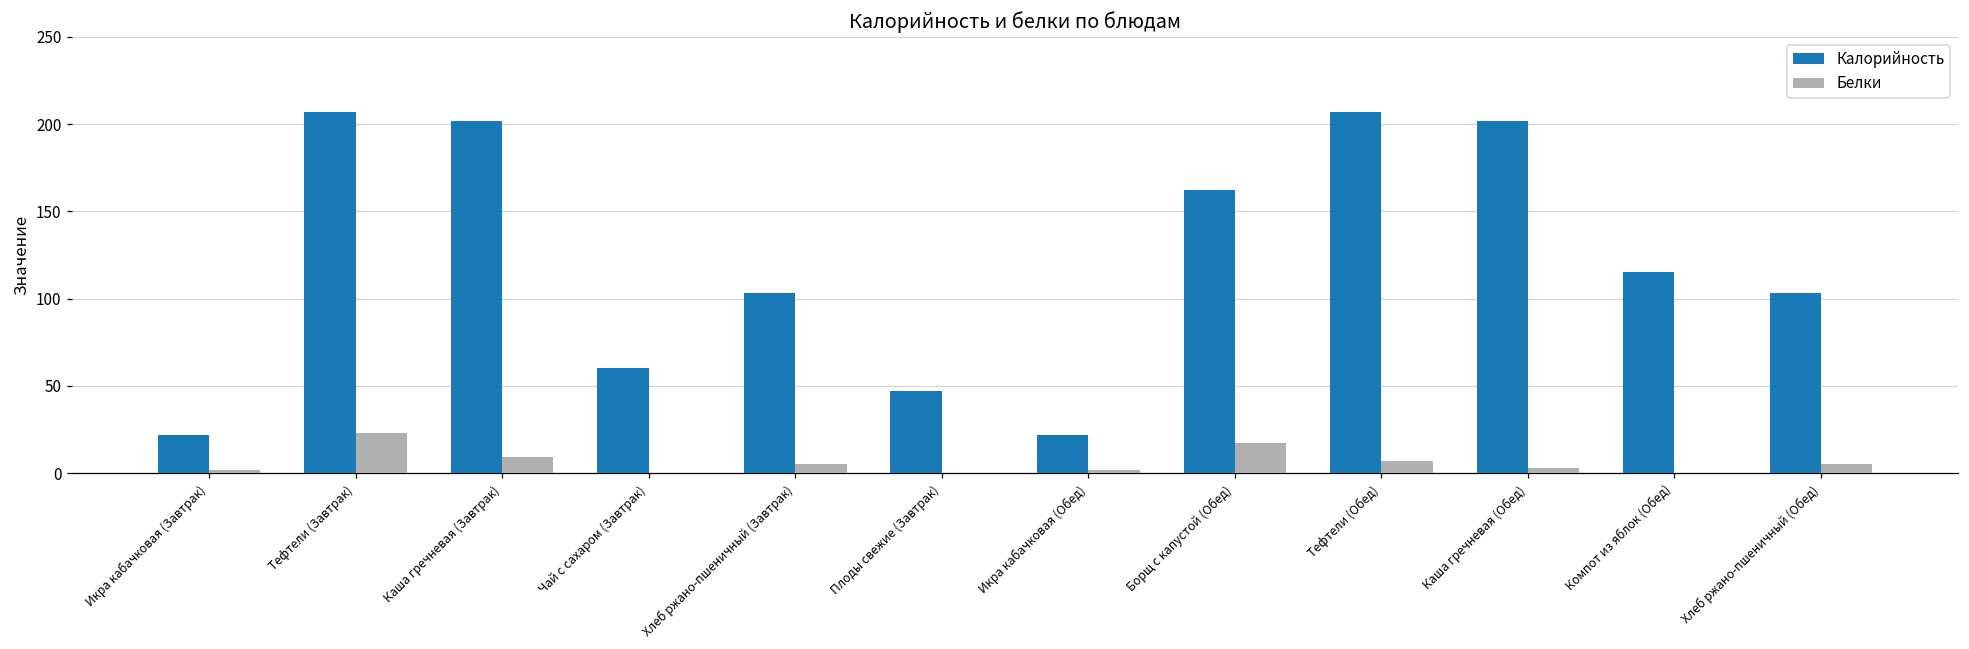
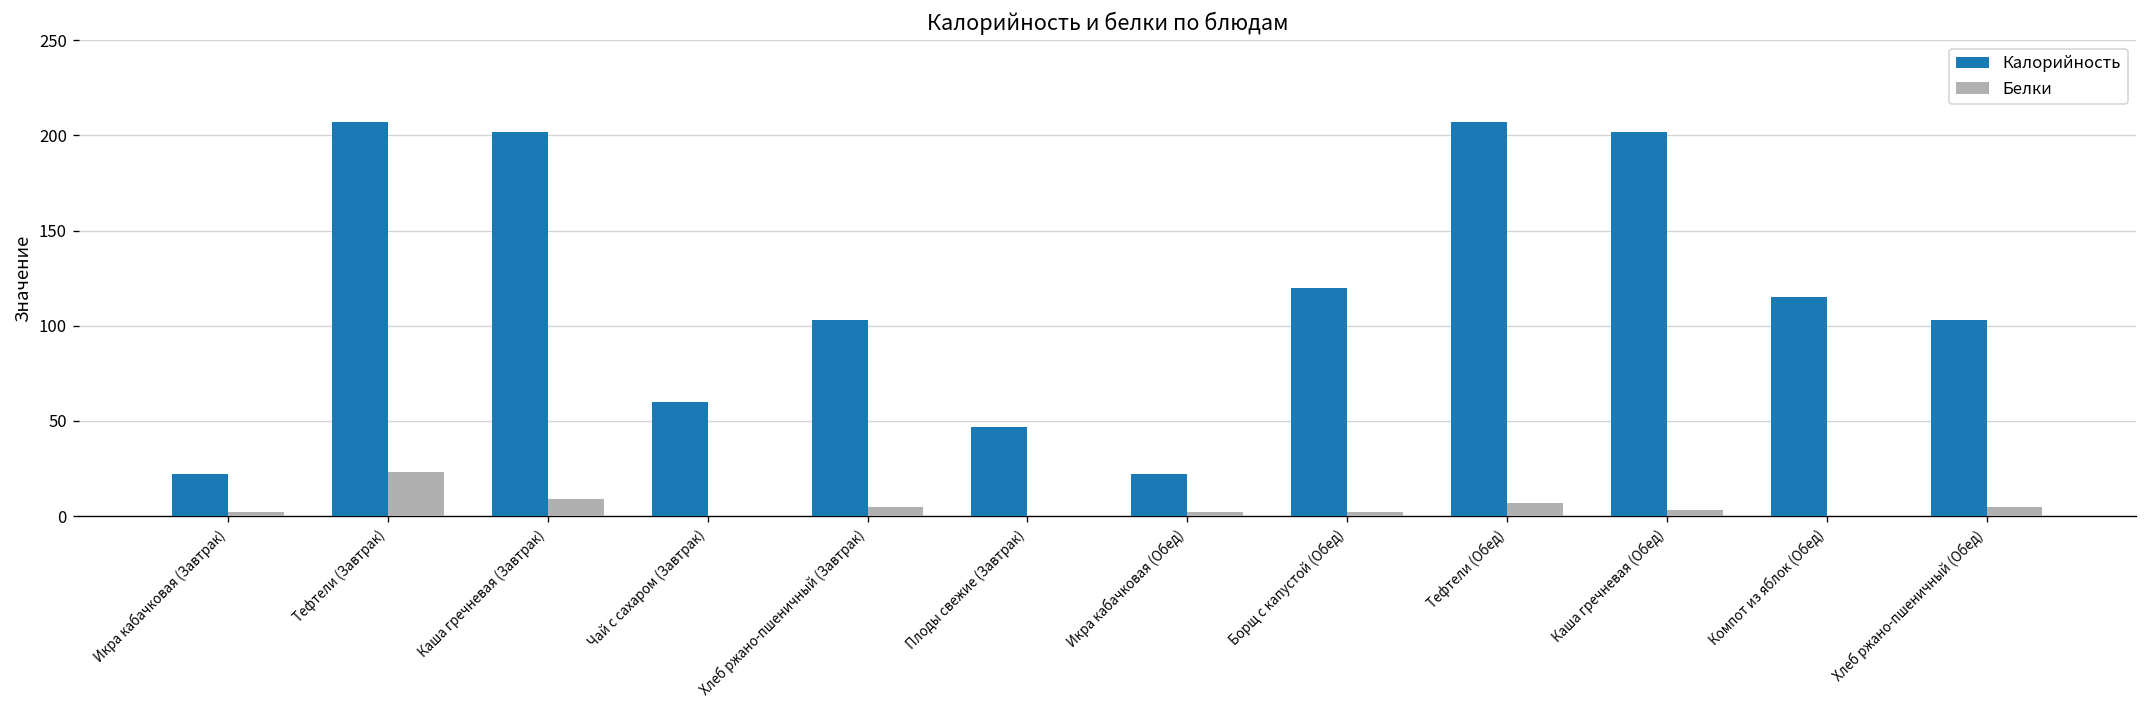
Калорийность, Борщ с капустой (Обед): 162 -> 120
Белки, Борщ с капустой (Обед): 17 -> 2
